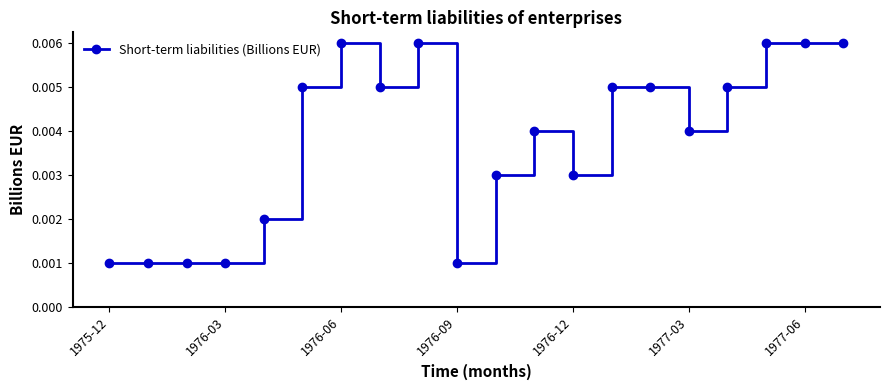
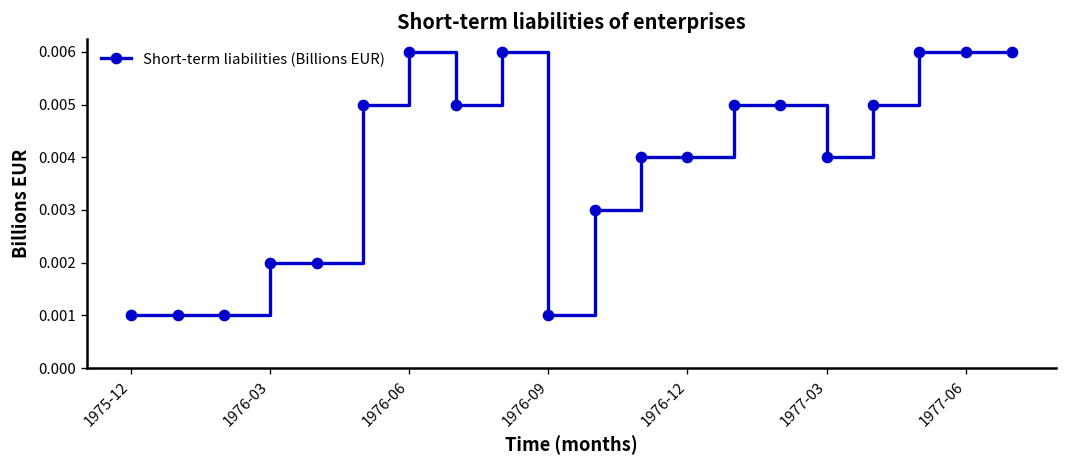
1976-03: 0.001 -> 0.002
1976-12: 0.003 -> 0.004
